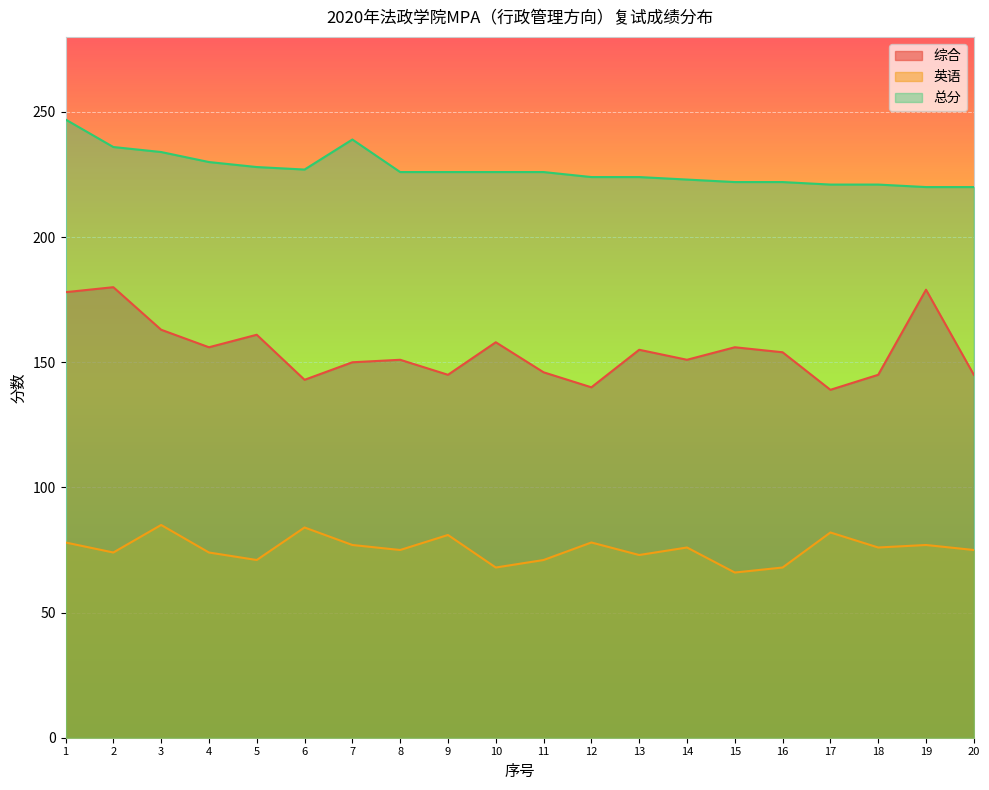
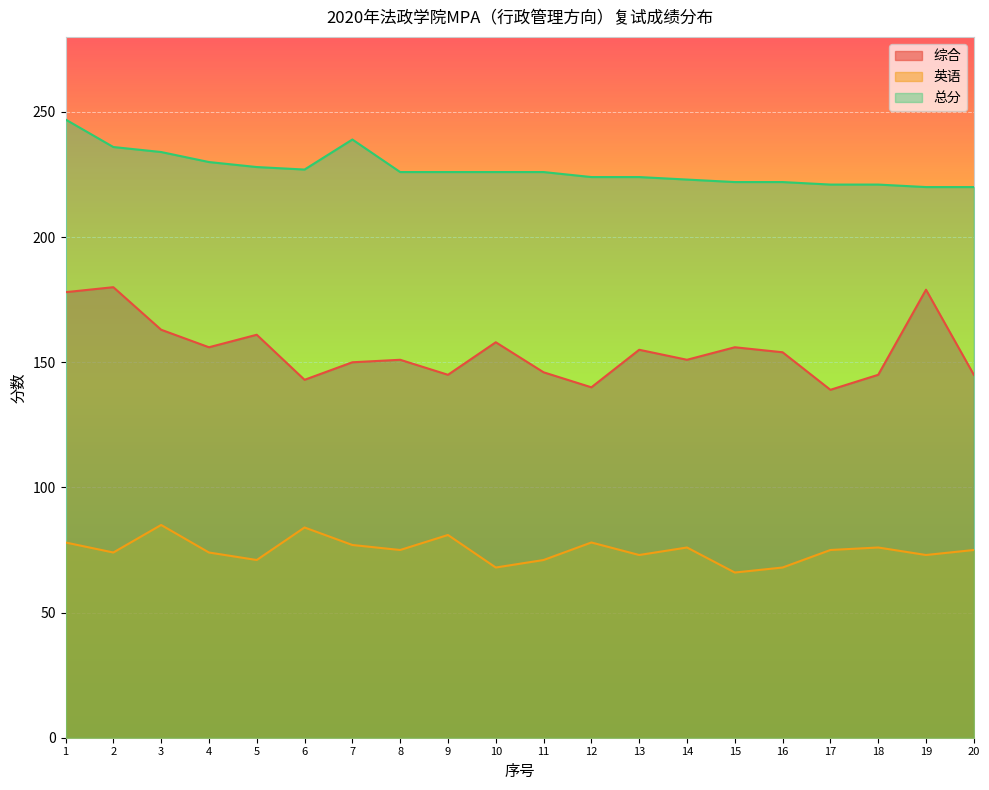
英语, 17: 82 -> 75
英语, 19: 77 -> 73
